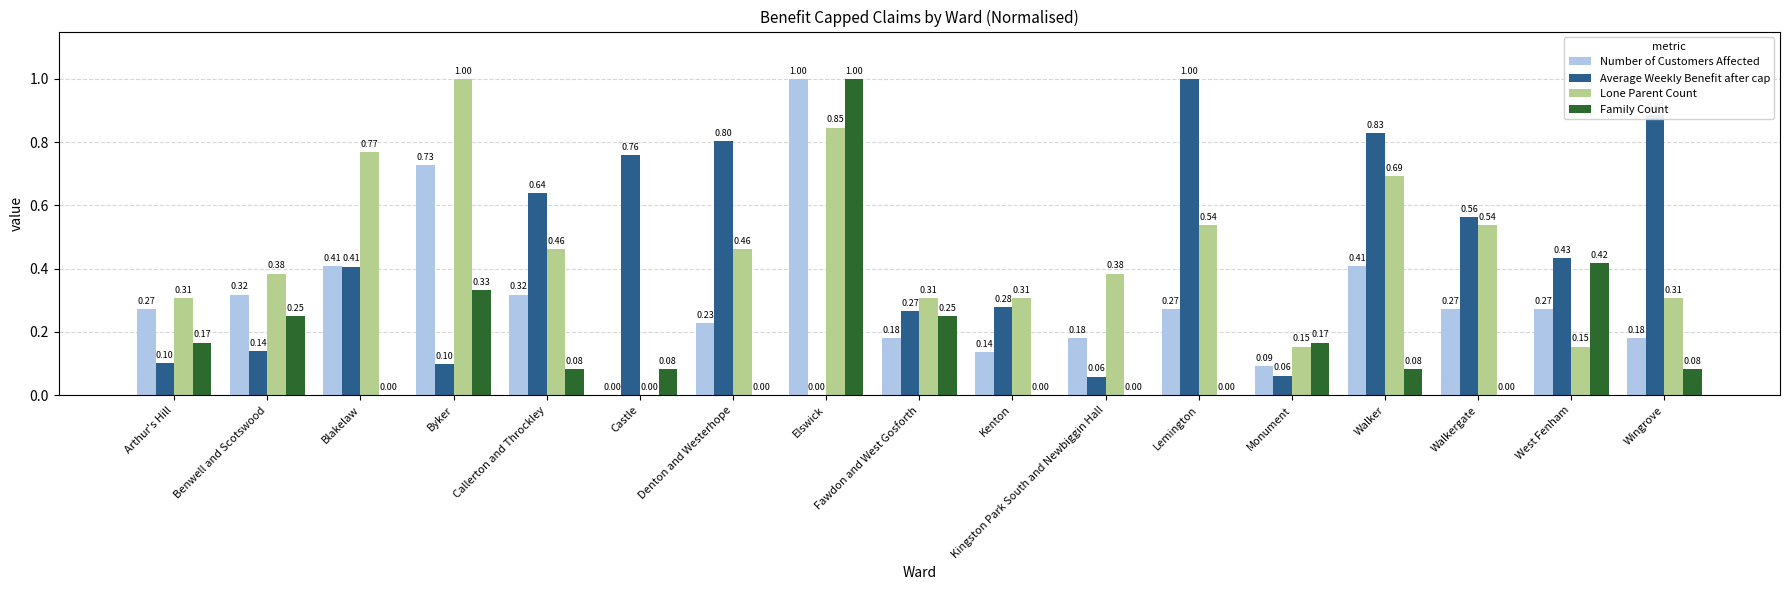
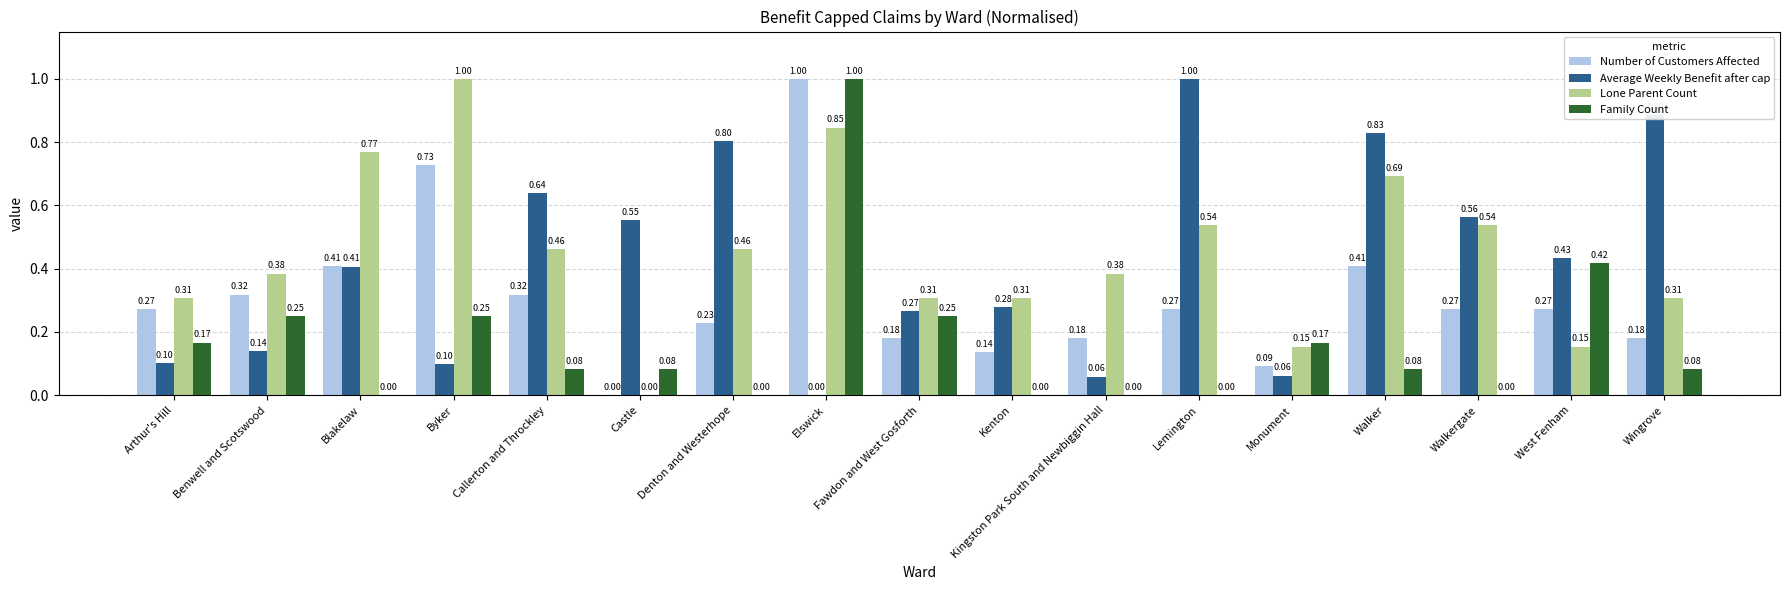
Family Count, Byker: 0.33 -> 0.25
Average Weekly Benefit after cap, Castle: 0.76 -> 0.55
